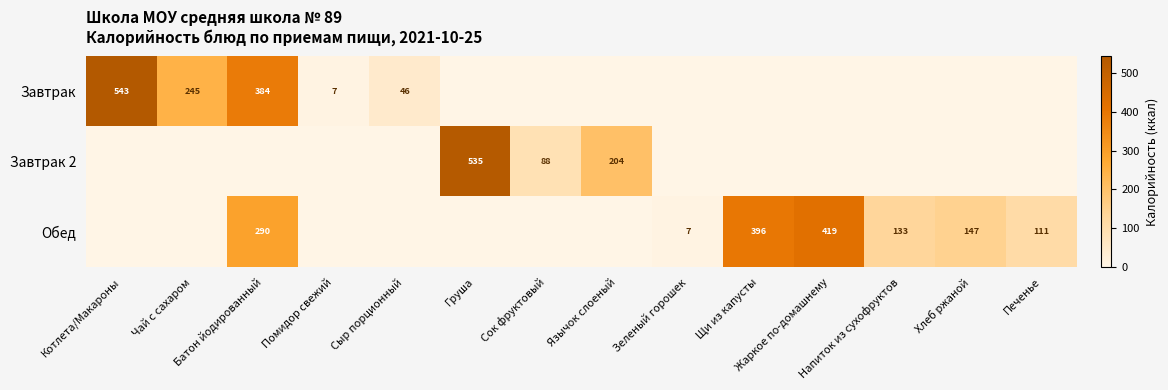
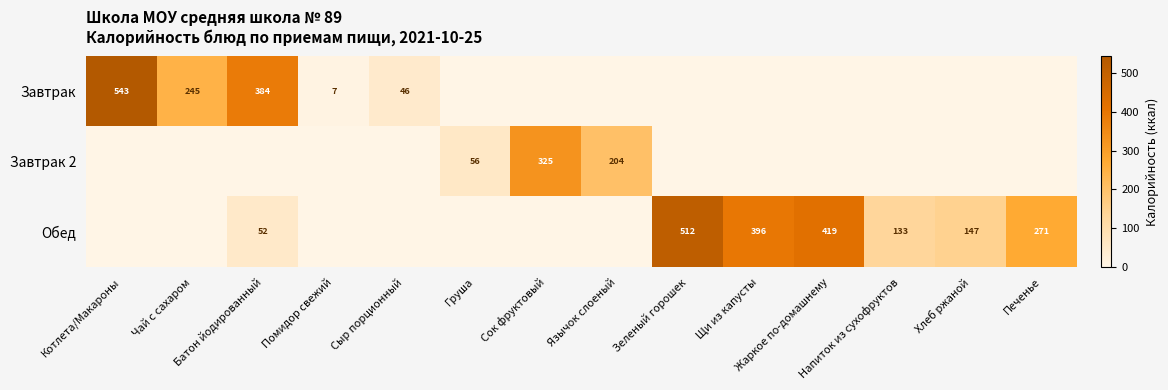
Завтрак 2, Груша: 535 -> 56
Завтрак 2, Сок фруктовый: 88 -> 325
Обед, Батон йодированный: 290 -> 52
Обед, Зеленый горошек: 7 -> 512
Обед, Печенье: 111 -> 271
